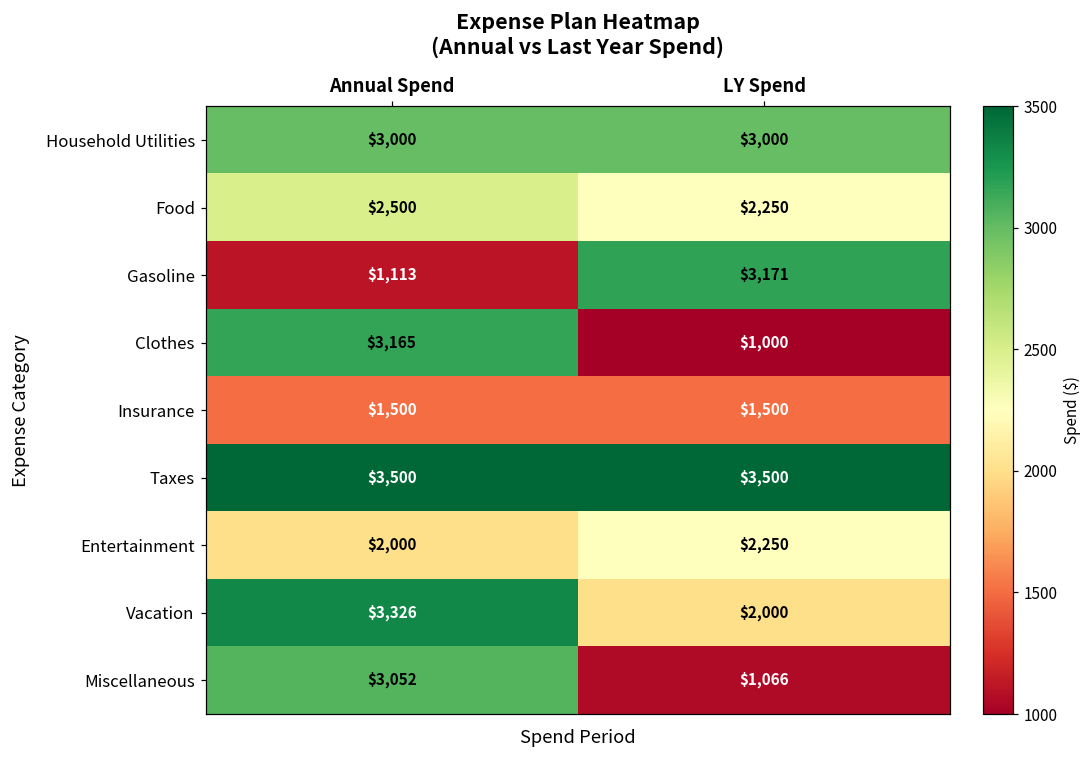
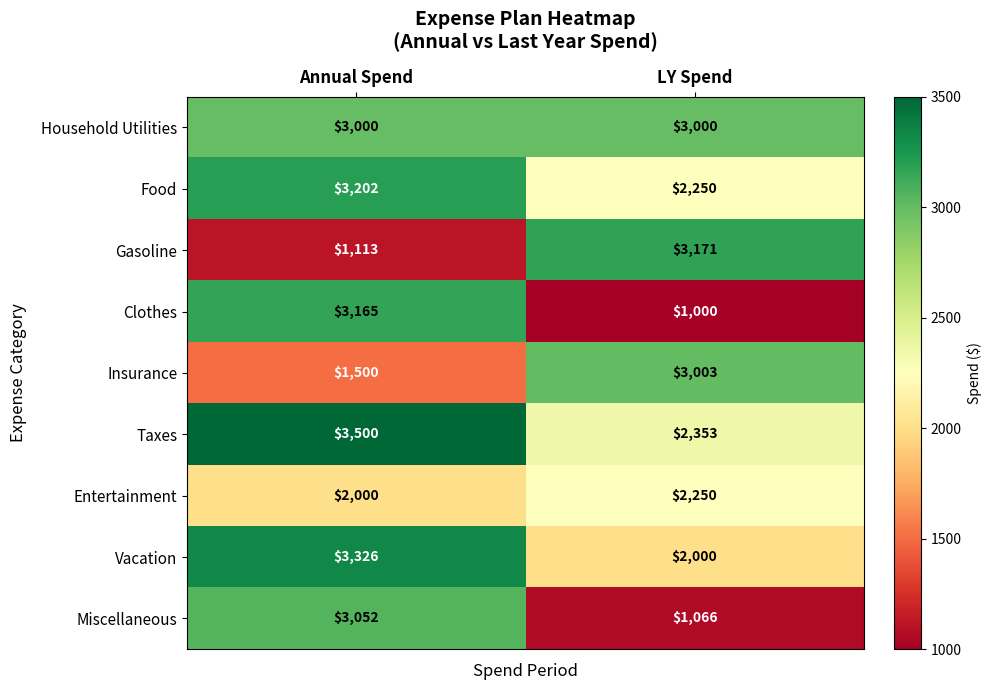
Food, Annual Spend: $2,500 -> $3,202
Insurance, LY Spend: $1,500 -> $3,003
Taxes, LY Spend: $3,500 -> $2,353
